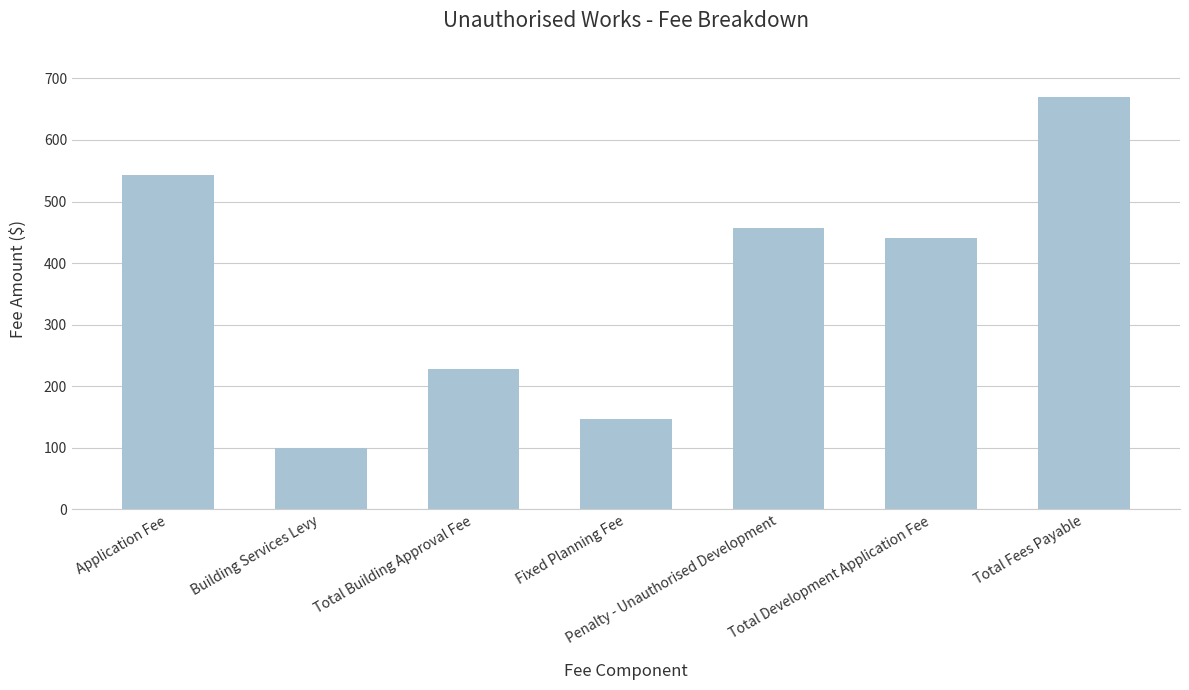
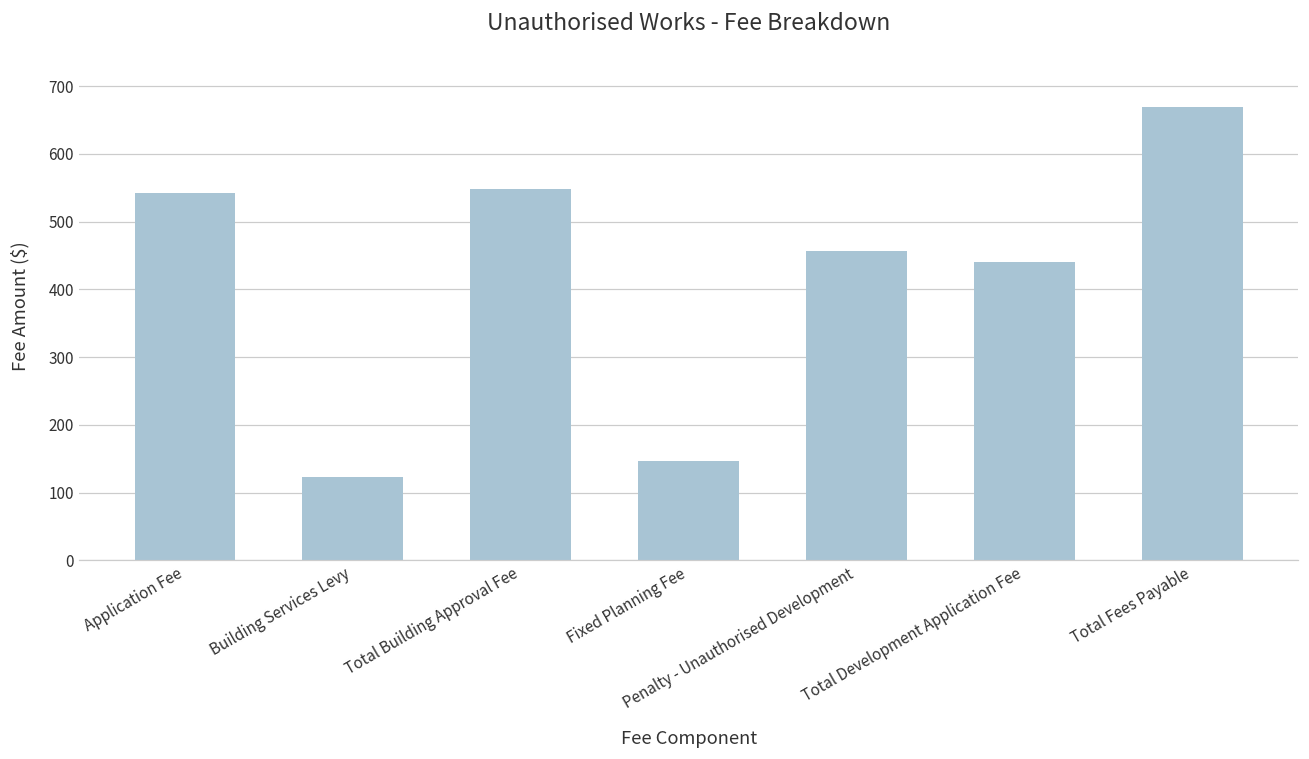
Building Services Levy: 100 -> 120
Total Building Approval Fee: 230 -> 550
